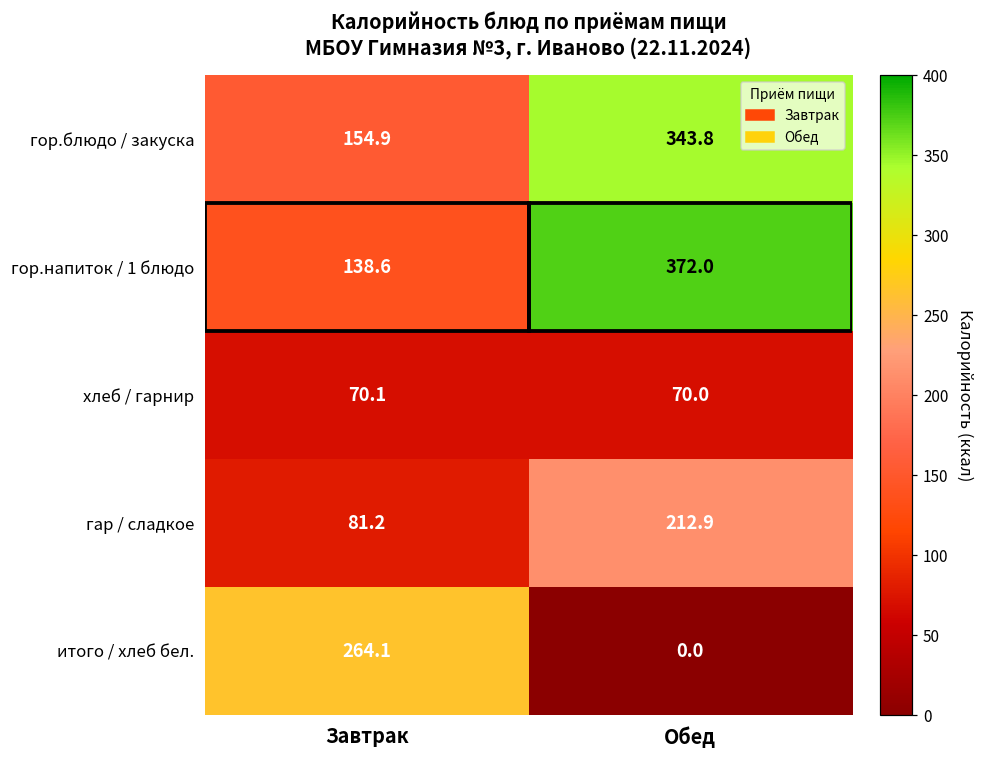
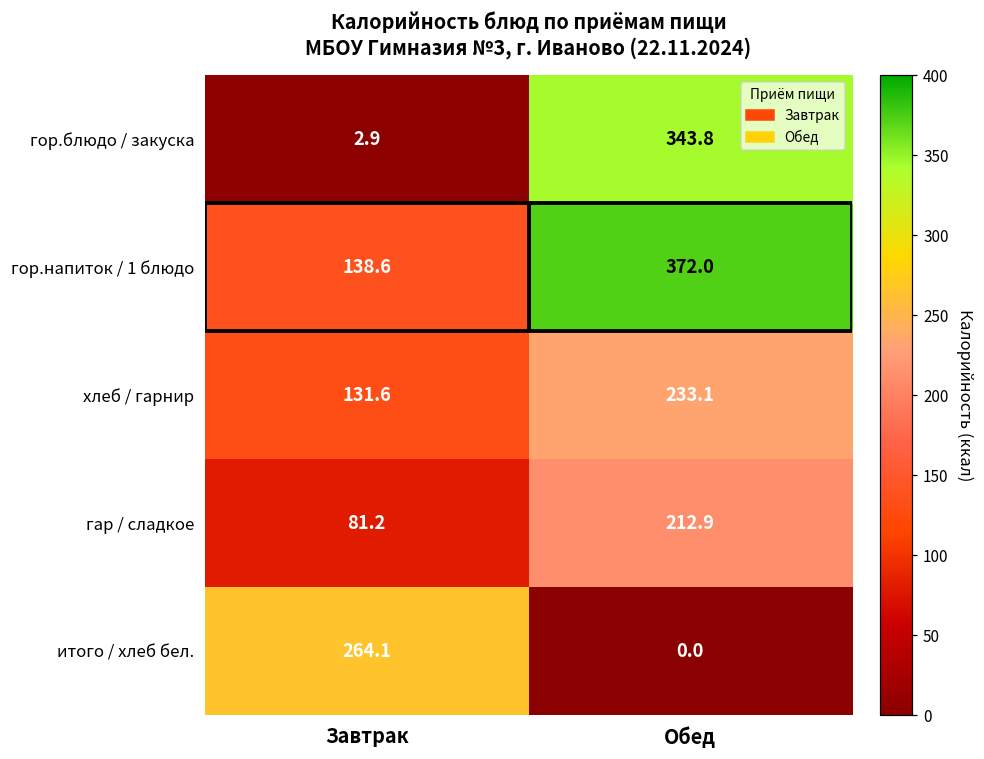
гор.блюдо / закуска, Завтрак: 154.9 -> 2.9
хлеб / гарнир, Завтрак: 70.1 -> 131.6
хлеб / гарнир, Обед: 70.0 -> 233.1
